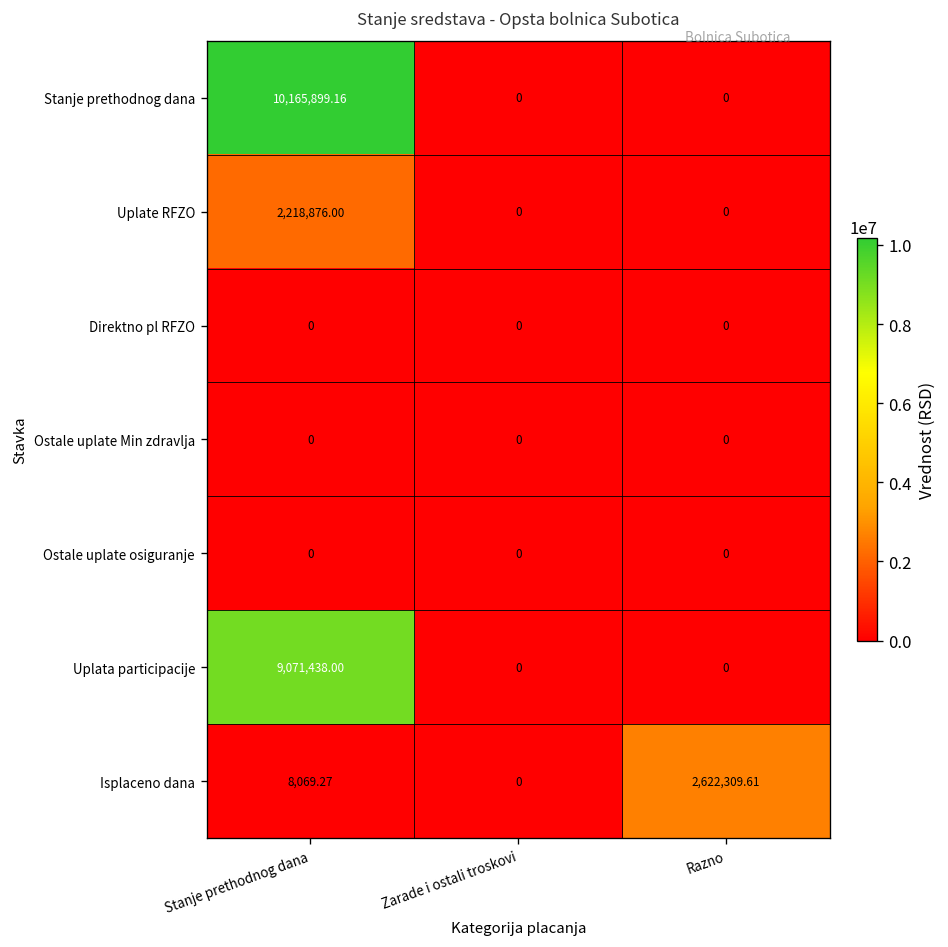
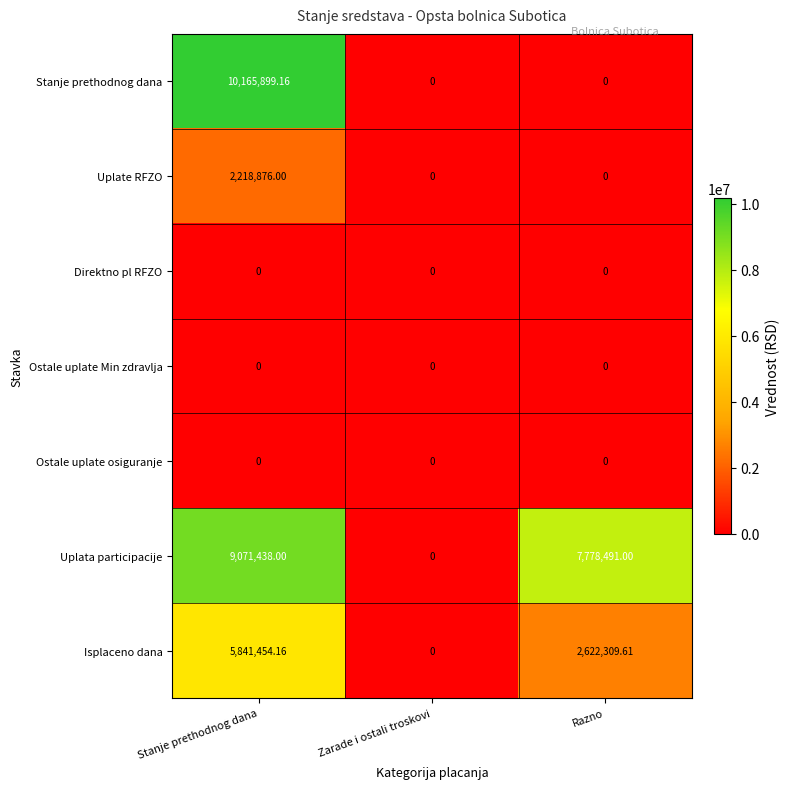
Uplata participacije, Razno: 0 -> 7,778,491.00
Isplaceno dana, Stanje prethodnog dana: 8,069.27 -> 5,841,454.16
